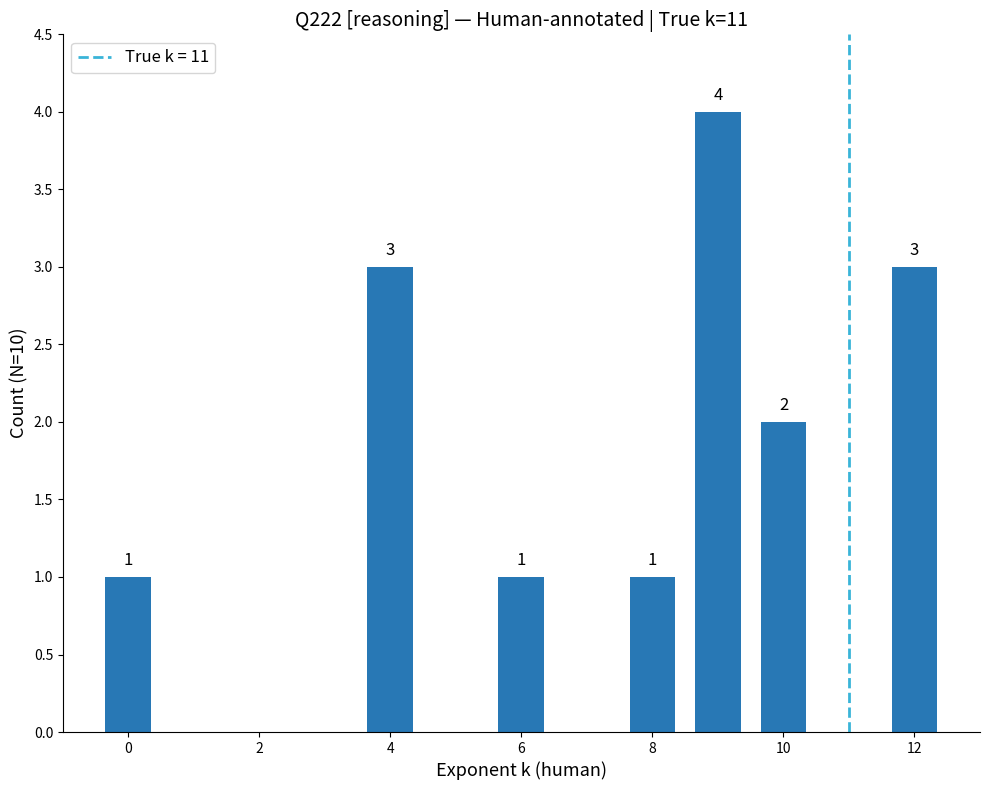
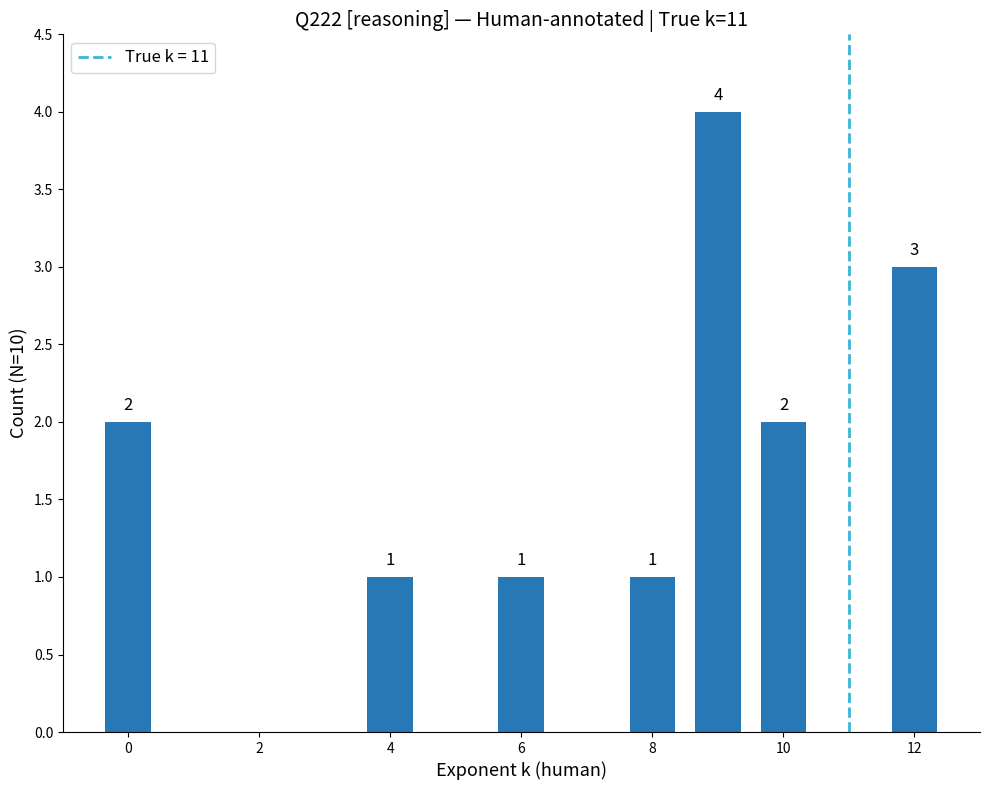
0: 1 -> 2
4: 3 -> 1
